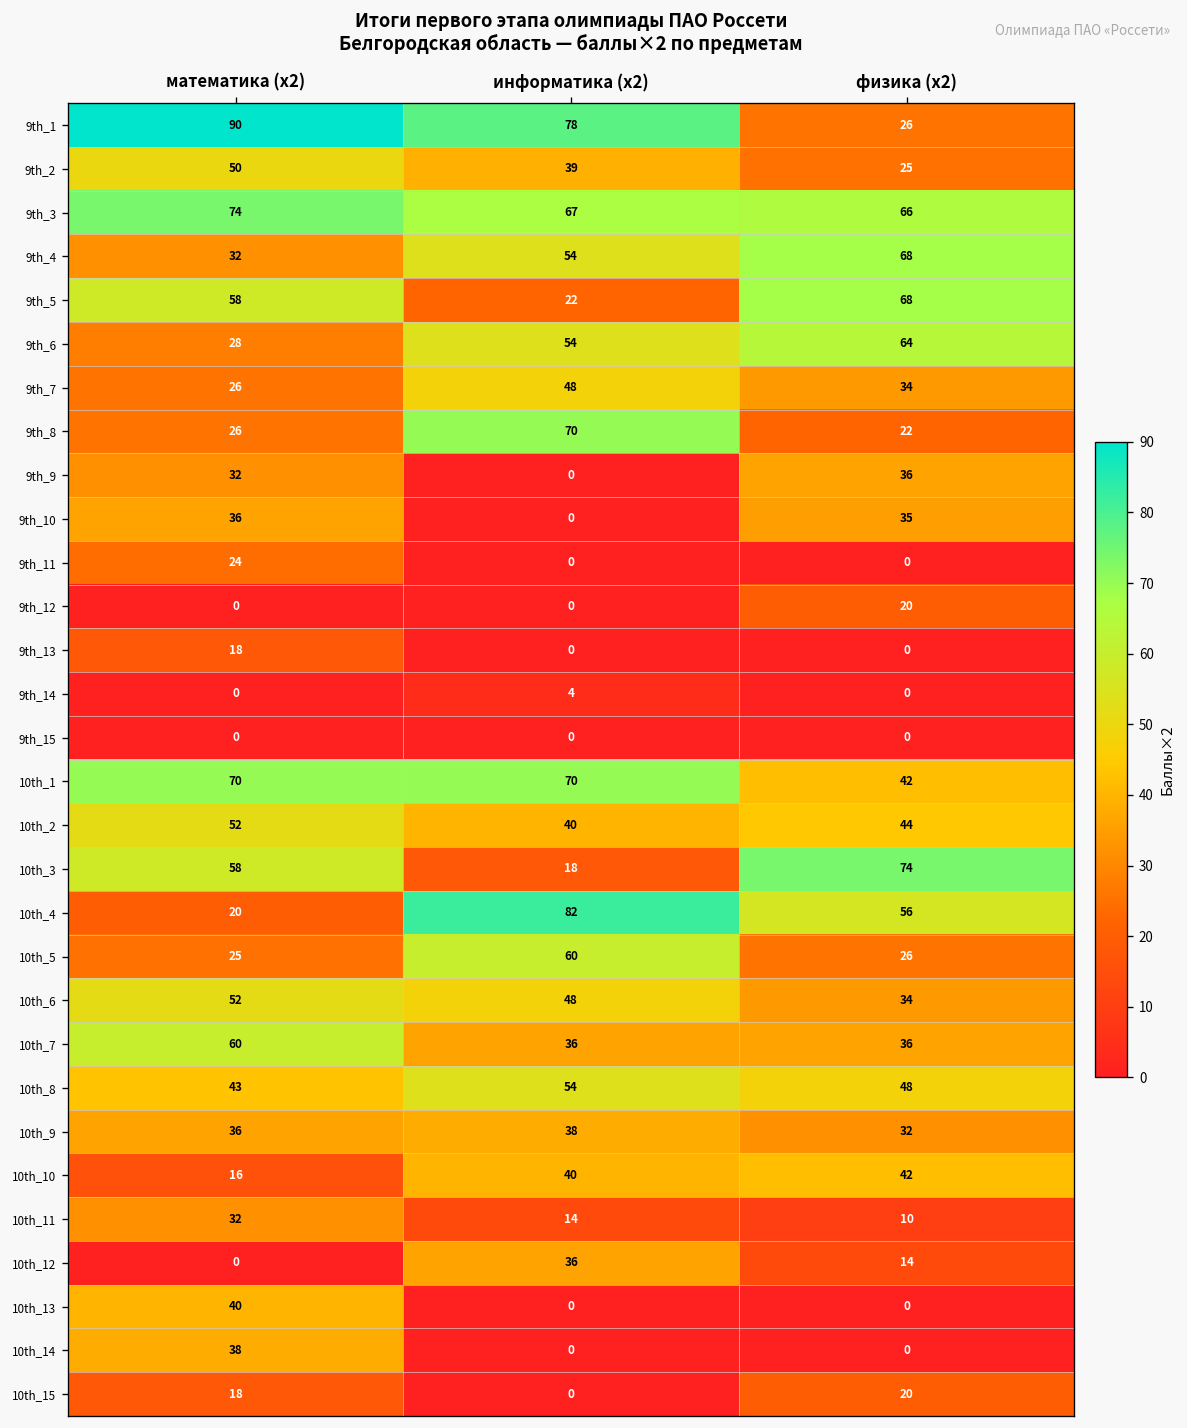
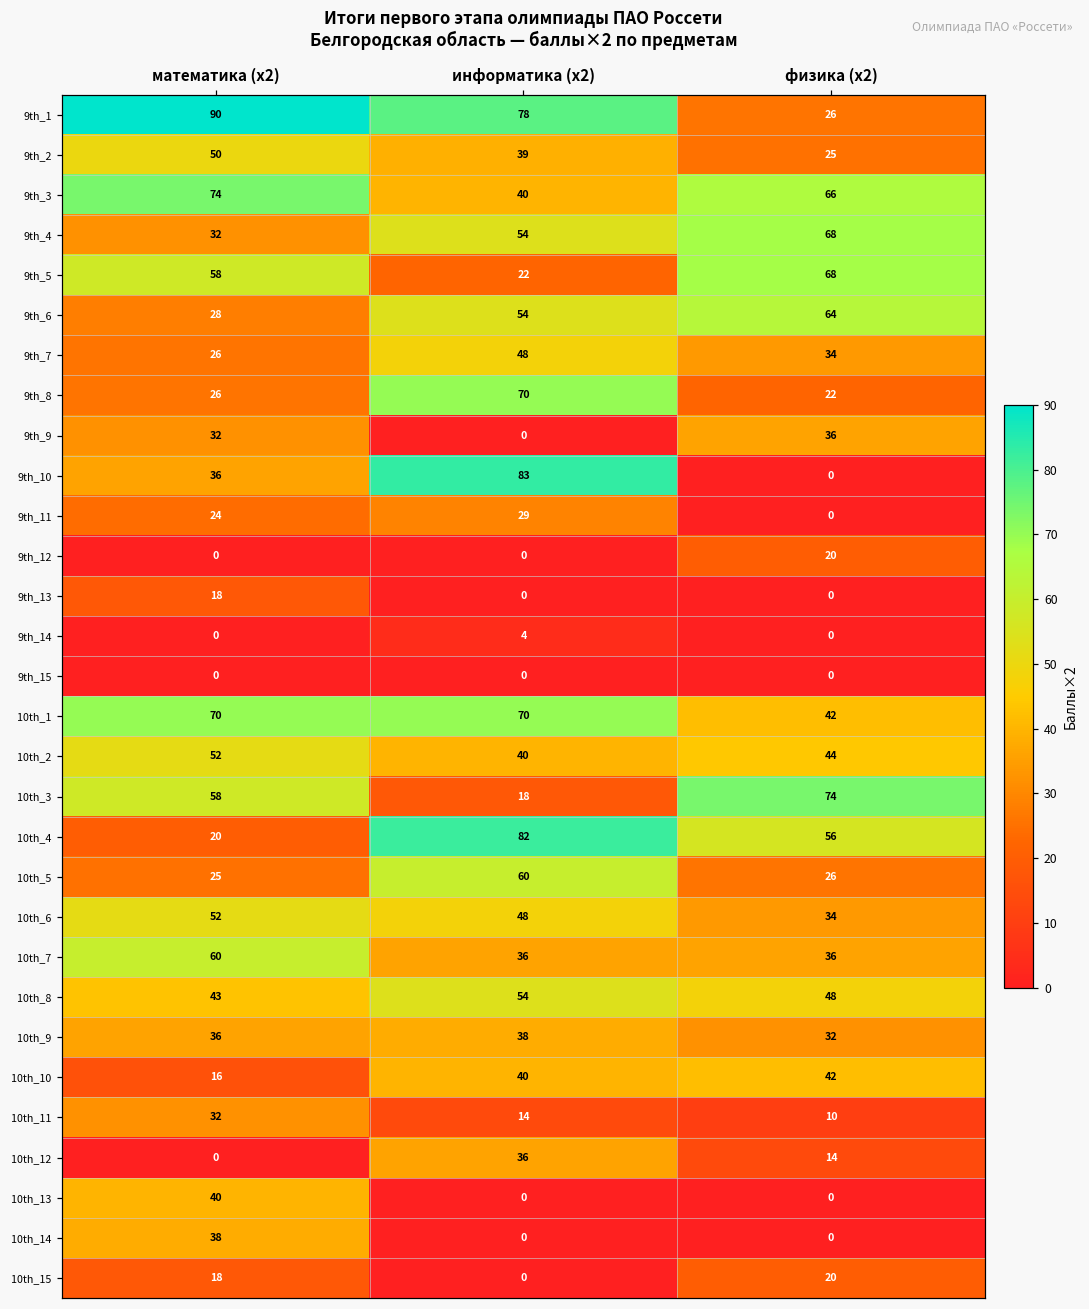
9th_3, информатика (x2): 67 -> 40
9th_10, информатика (x2): 0 -> 83
9th_10, физика (x2): 35 -> 0
9th_11, информатика (x2): 0 -> 29
